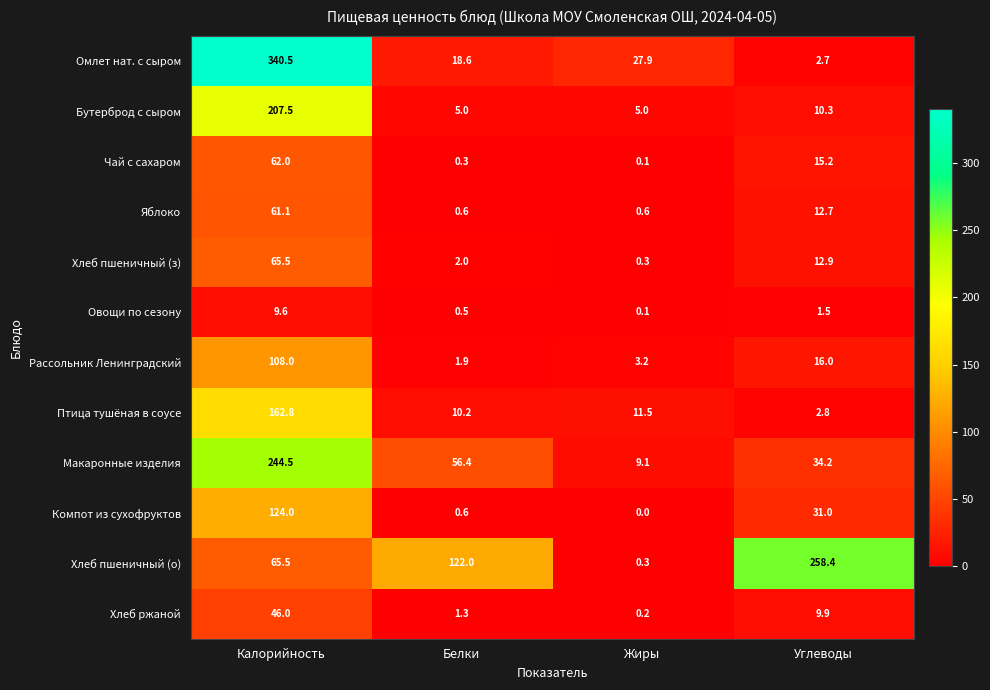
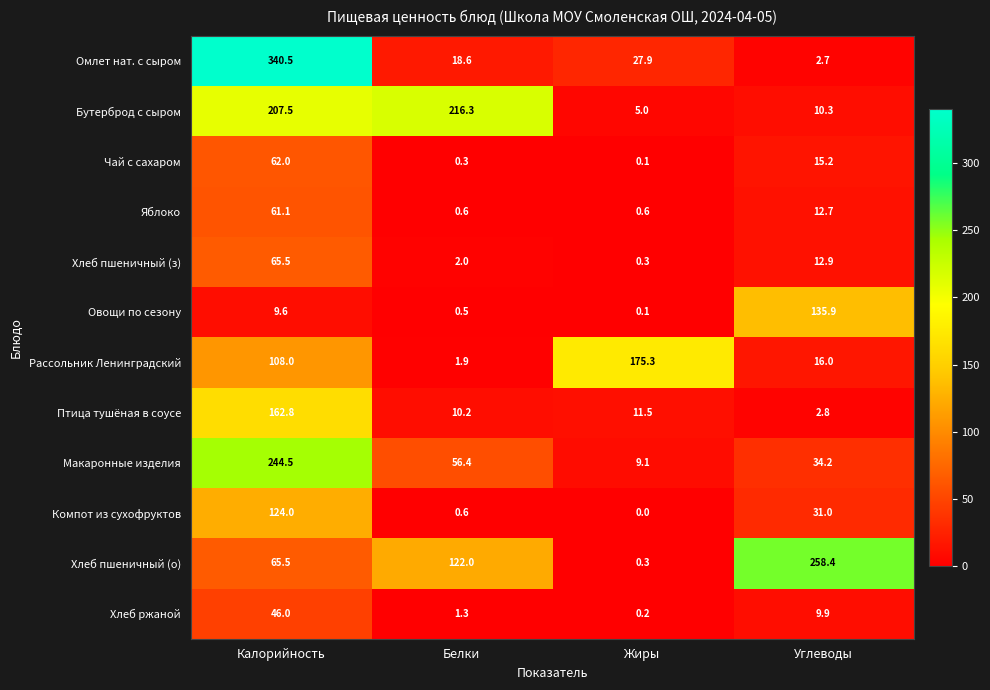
Бутерброд с сыром, Белки: 5.0 -> 216.3
Овощи по сезону, Углеводы: 1.5 -> 135.9
Рассольник Ленинградский, Жиры: 3.2 -> 175.3
